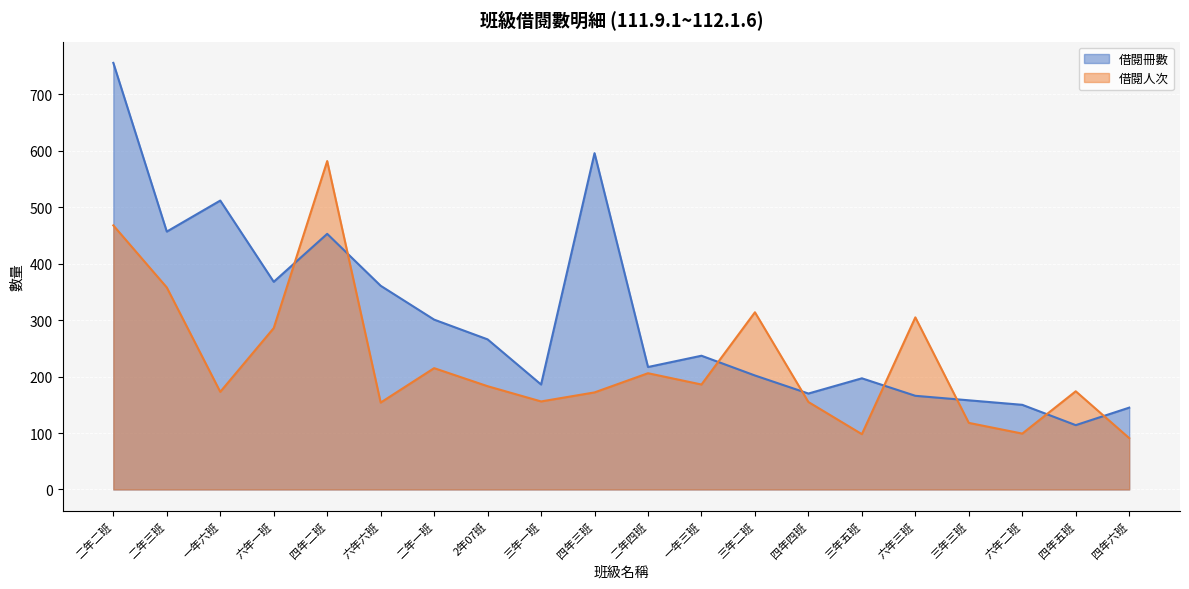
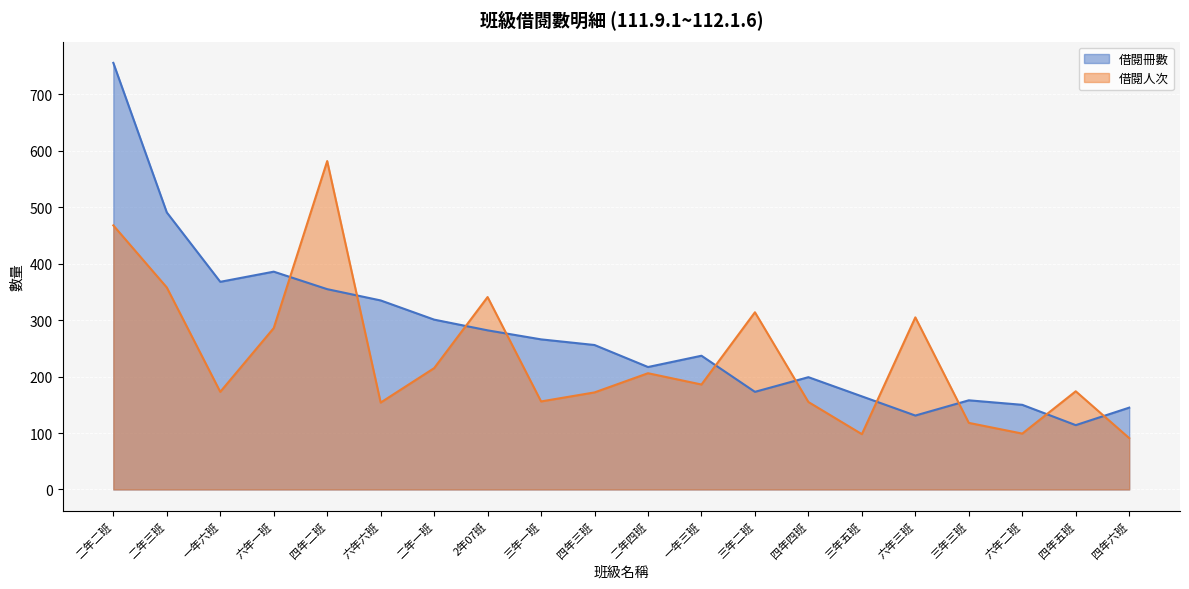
借閱冊數, 二年三班: 460 -> 490
借閱冊數, 一年六班: 510 -> 370
借閱冊數, 六年一班: 370 -> 390
借閱冊數, 四年二班: 450 -> 360
借閱冊數, 六年六班: 360 -> 340
借閱冊數, 2年07班: 270 -> 280
借閱人次, 2年07班: 180 -> 340
借閱冊數, 三年一班: 190 -> 270
借閱冊數, 四年三班: 600 -> 260
借閱冊數, 三年二班: 200 -> 170
借閱冊數, 四年四班: 170 -> 200
借閱冊數, 三年五班: 200 -> 170
借閱冊數, 六年三班: 170 -> 130
